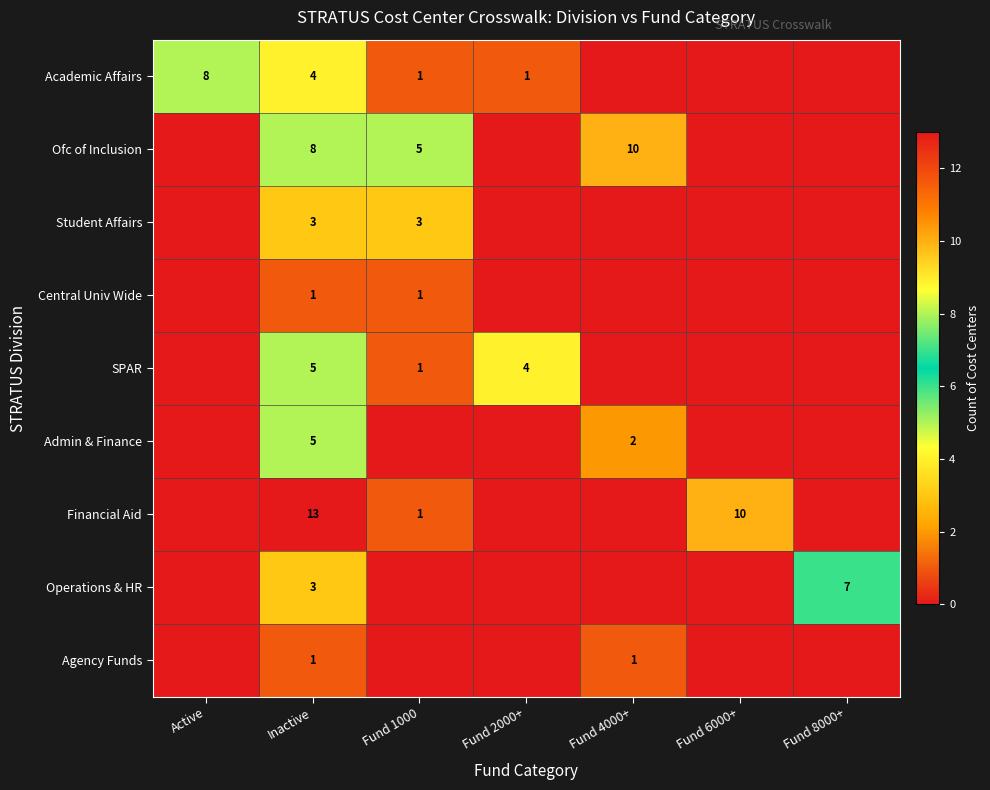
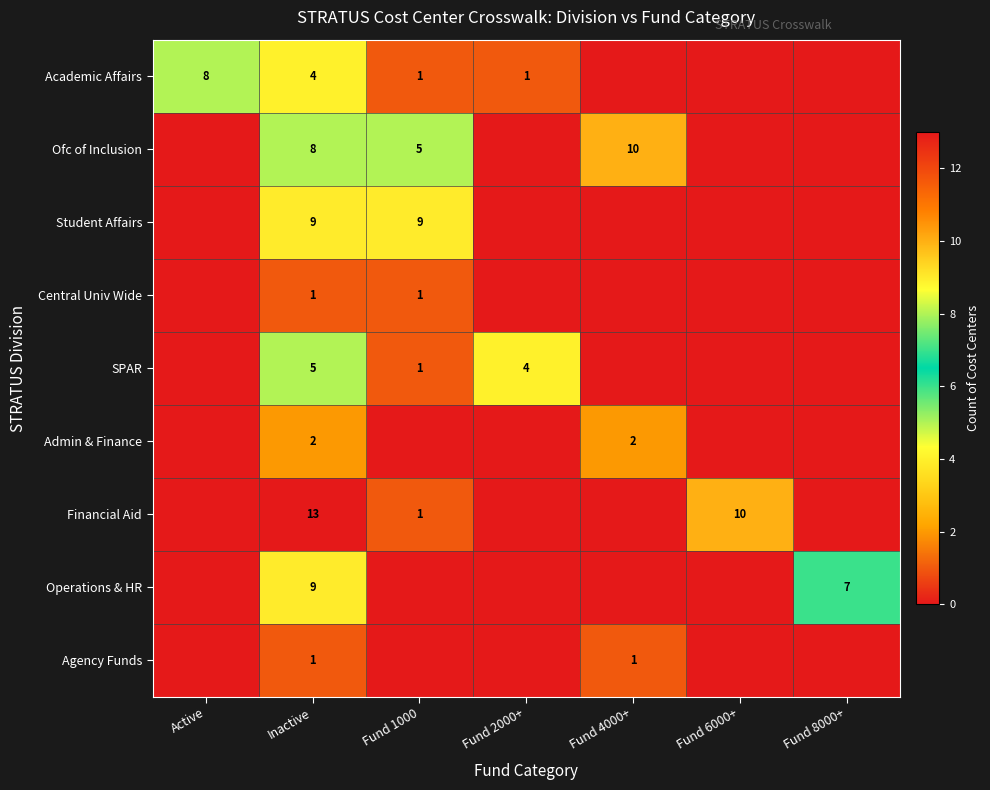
Student Affairs, Inactive: 3 -> 9
Student Affairs, Fund 1000: 3 -> 9
Admin & Finance, Inactive: 5 -> 2
Operations & HR, Inactive: 3 -> 9
